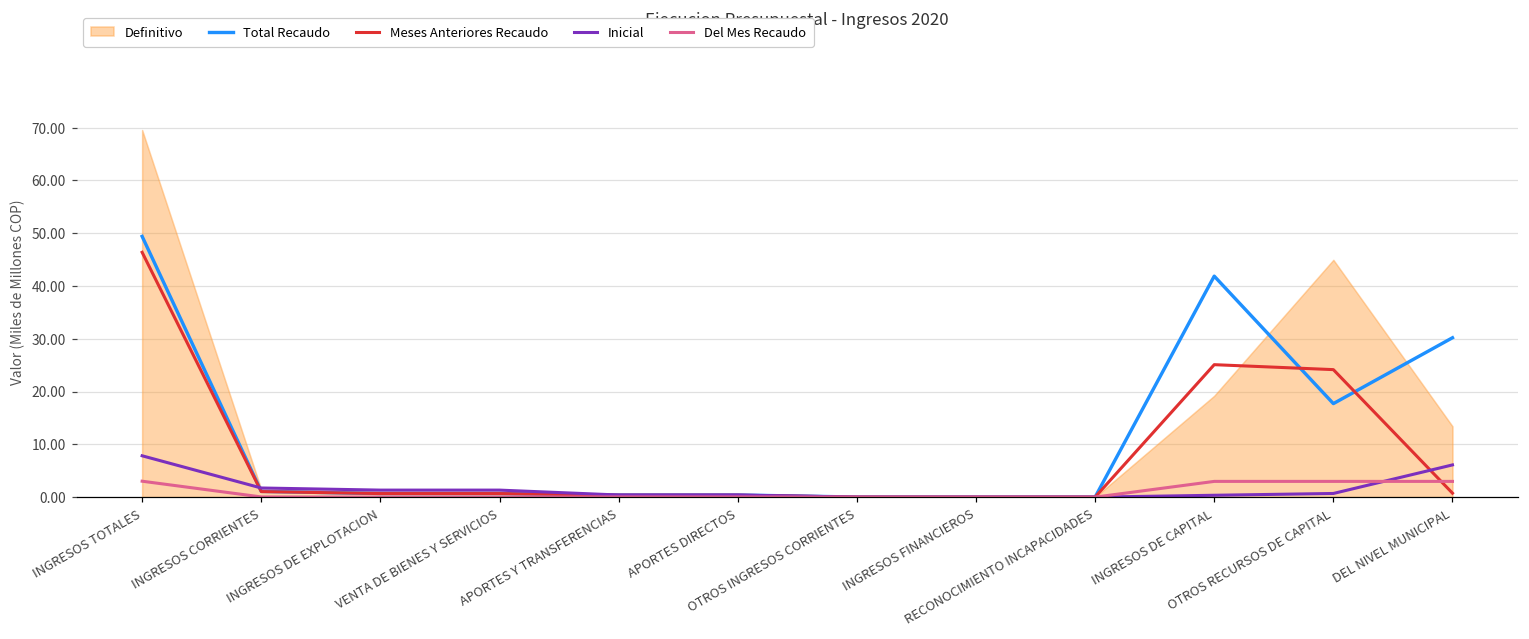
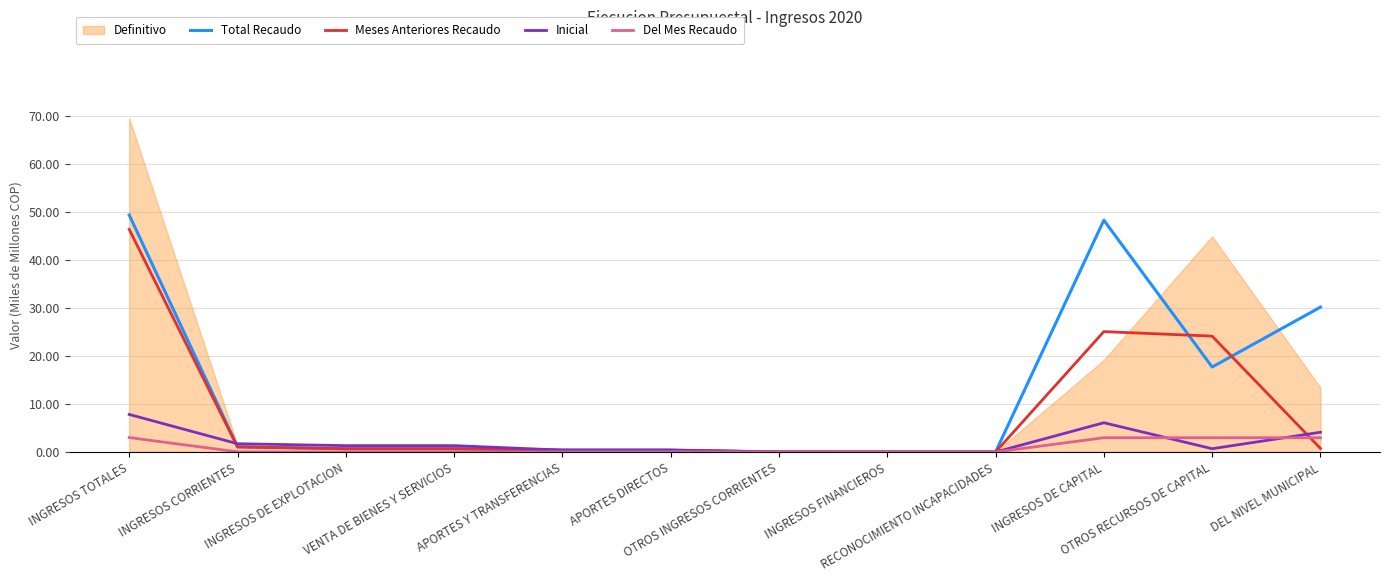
Total Recaudo, INGRESOS DE CAPITAL: 42 -> 48
Inicial, INGRESOS DE CAPITAL: 0 -> 6
Inicial, DEL NIVEL MUNICIPAL: 6 -> 4
